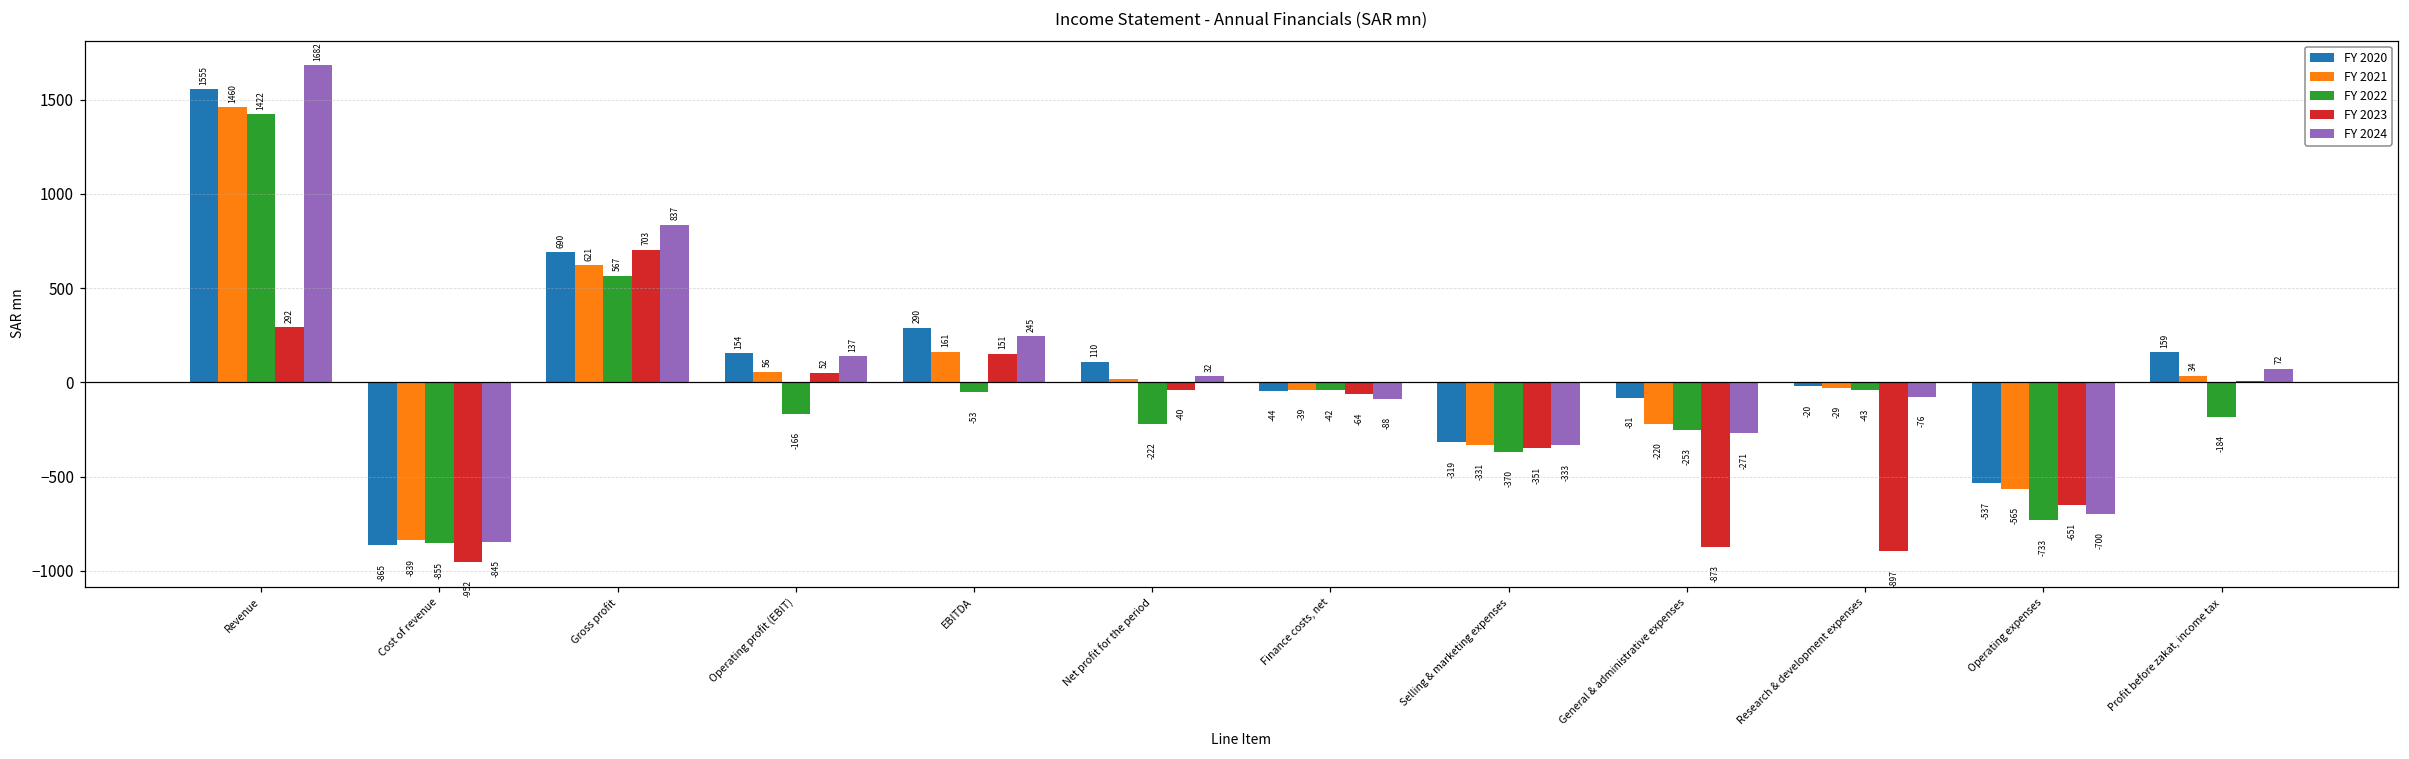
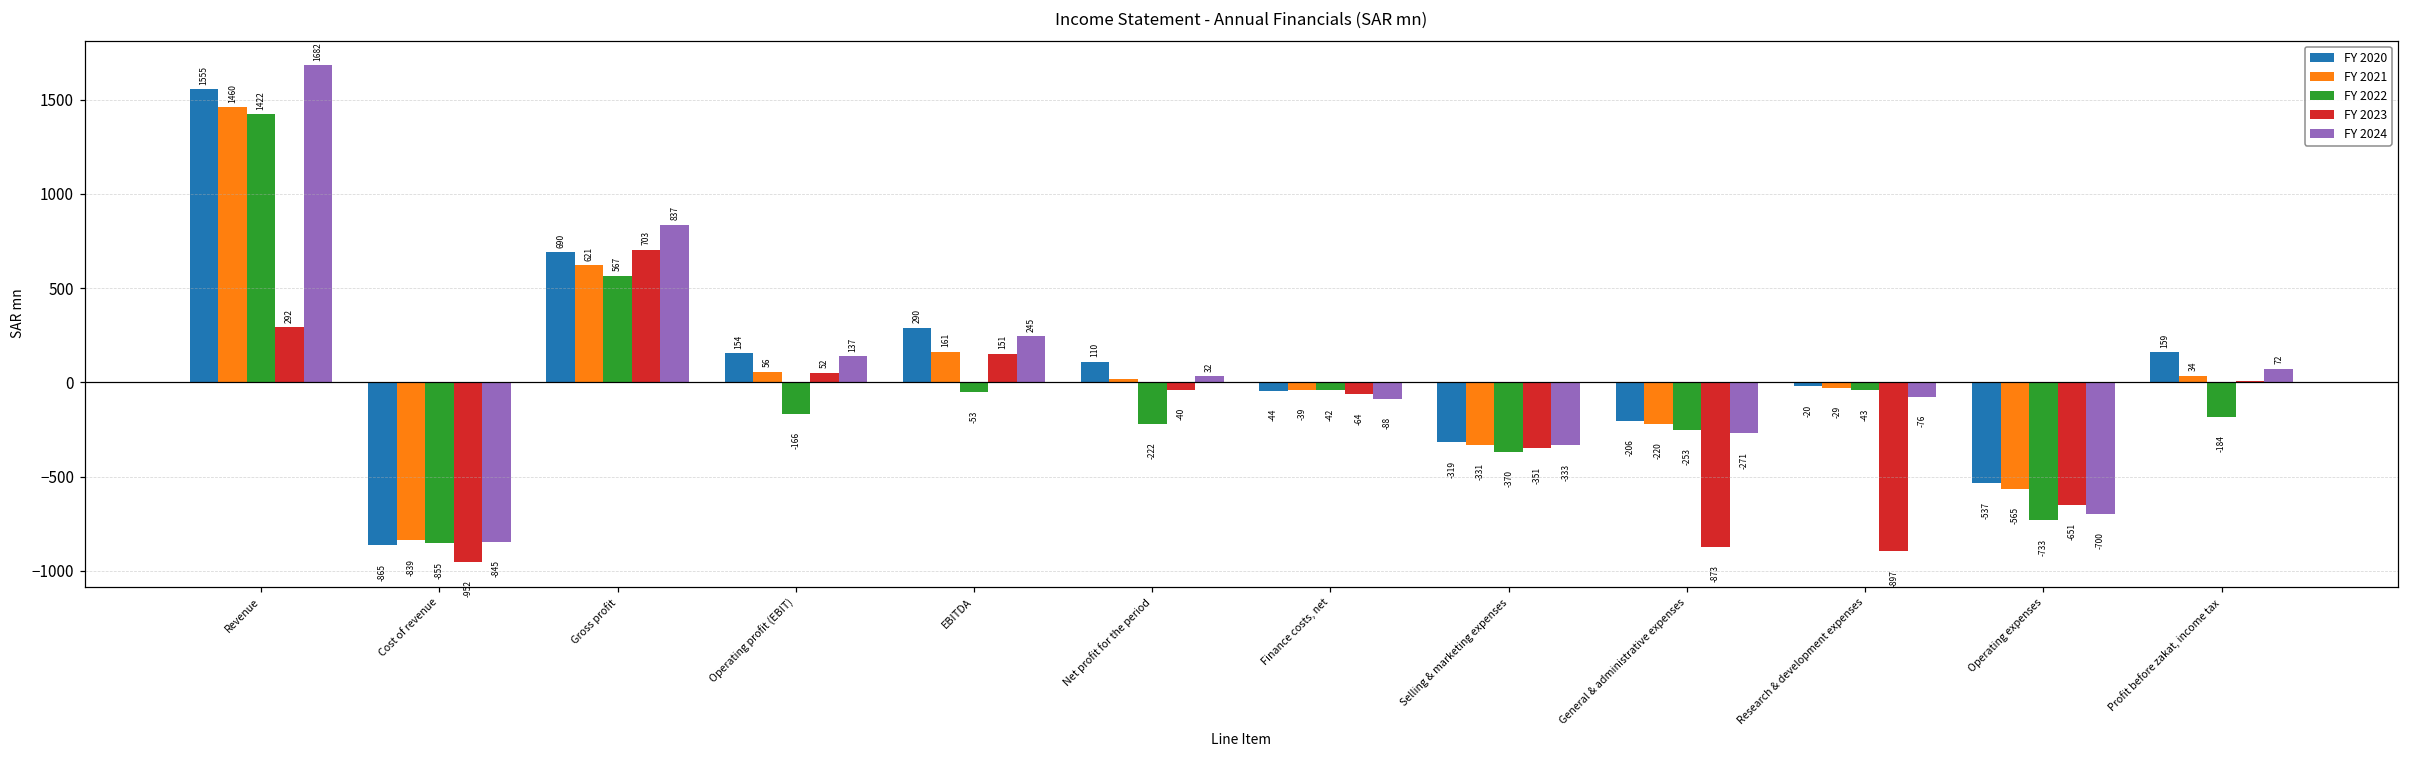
FY 2020, General & administrative expenses: -81 -> -206
